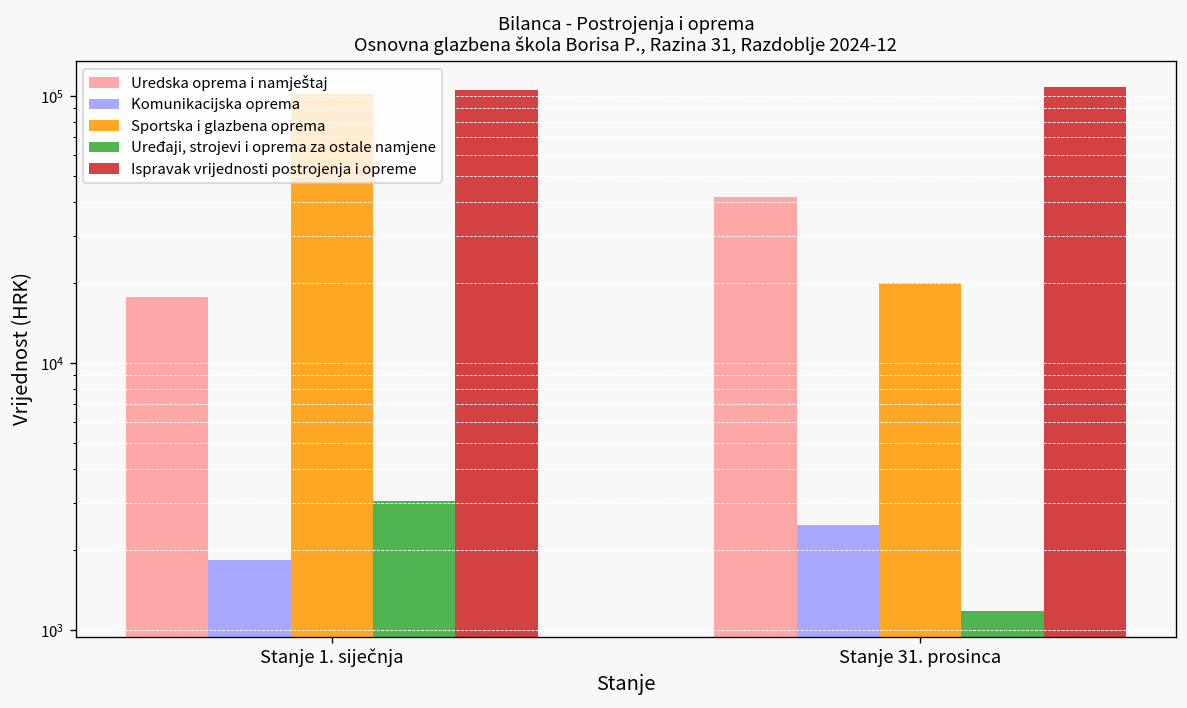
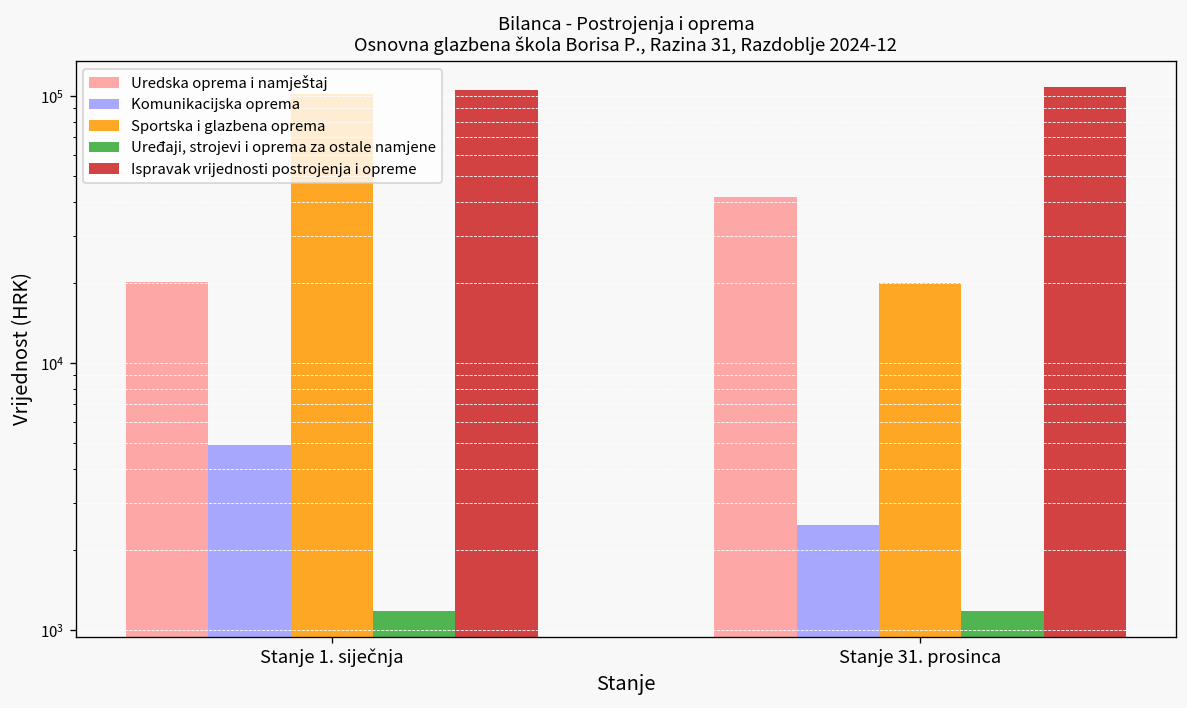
Uredska oprema i namještaj, Stanje 1. siječnja: 18000 -> 20000
Komunikacijska oprema, Stanje 1. siječnja: 1800 -> 4900
Uređaji, strojevi i oprema za ostale namjene, Stanje 1. siječnja: 3000 -> 1200
